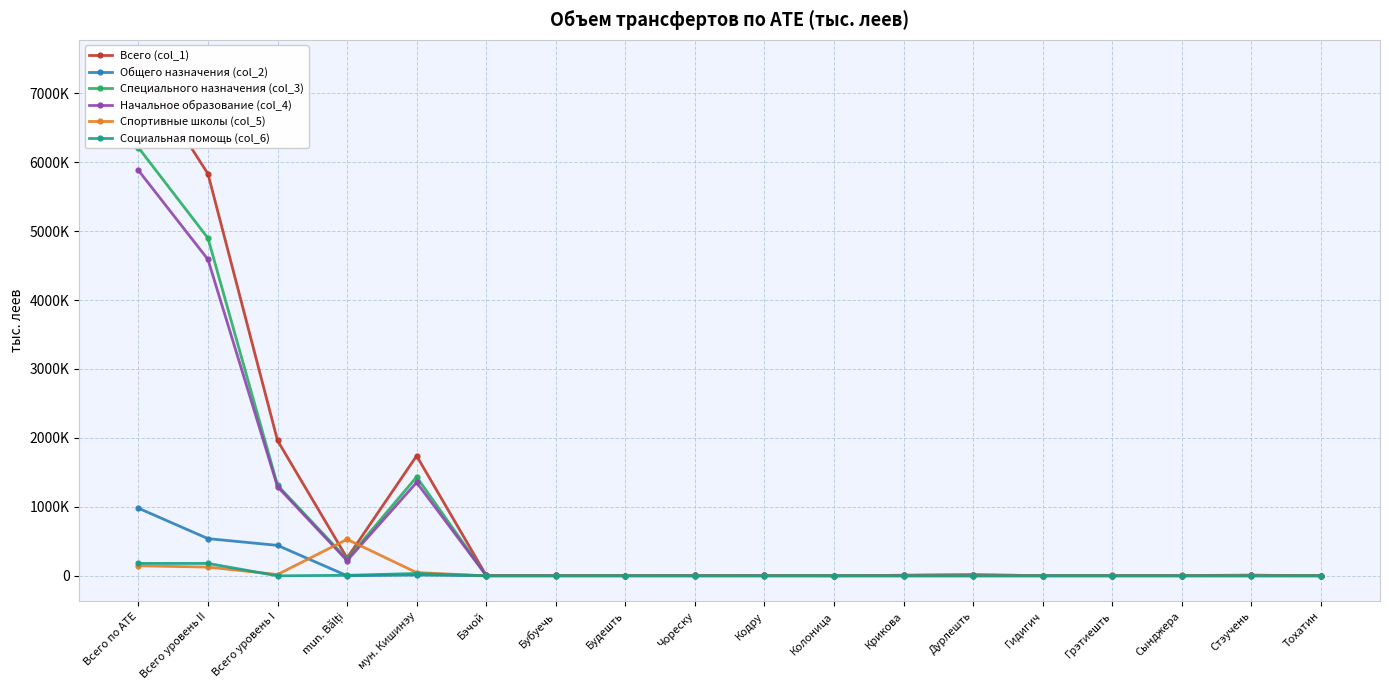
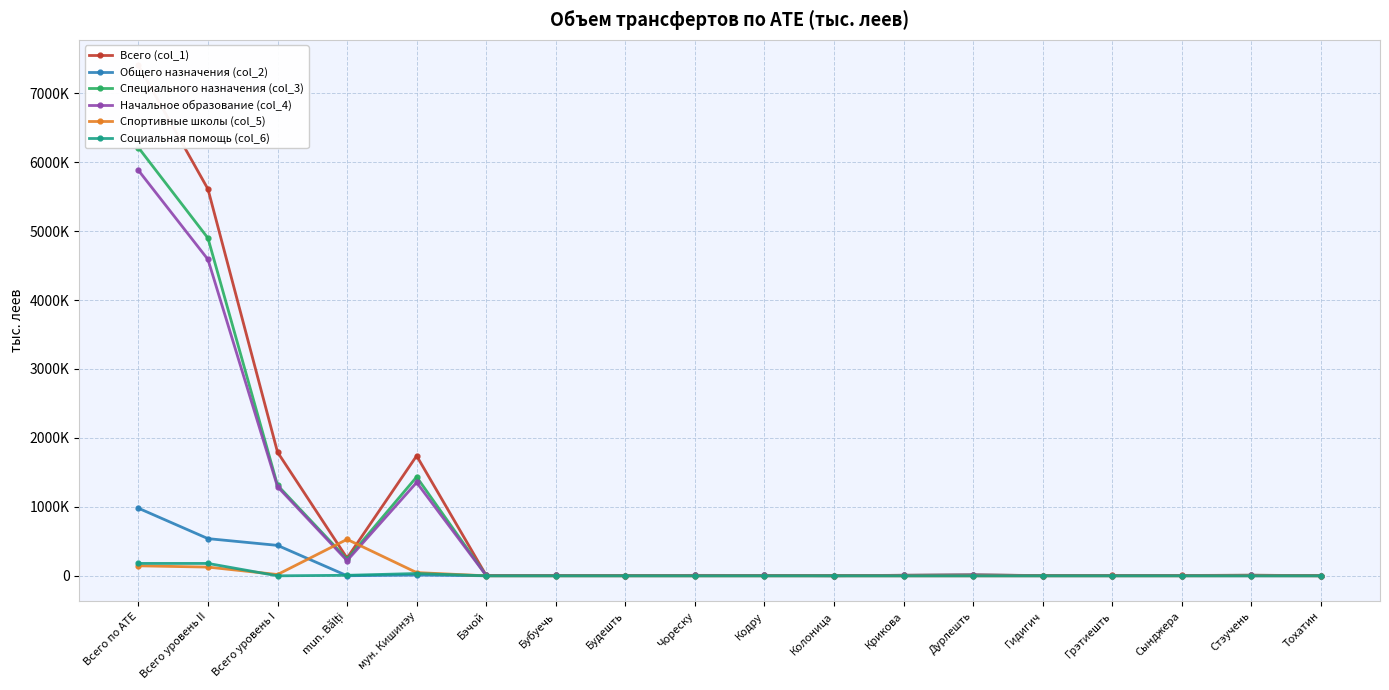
Всего (col_1), Всего уровень II: 5800000 -> 5600000
Всего (col_1), Всего уровень I: 2000000 -> 1800000
